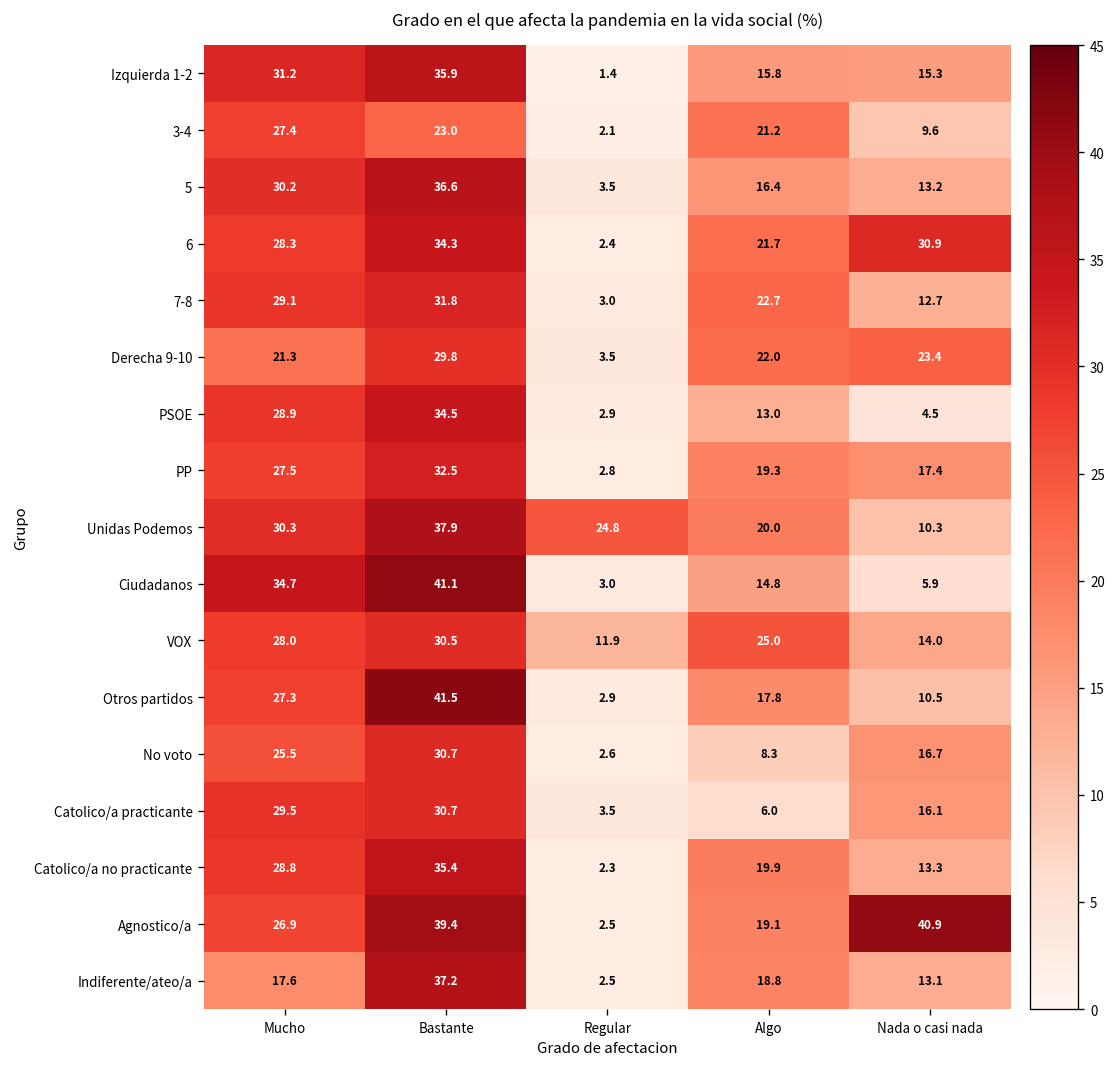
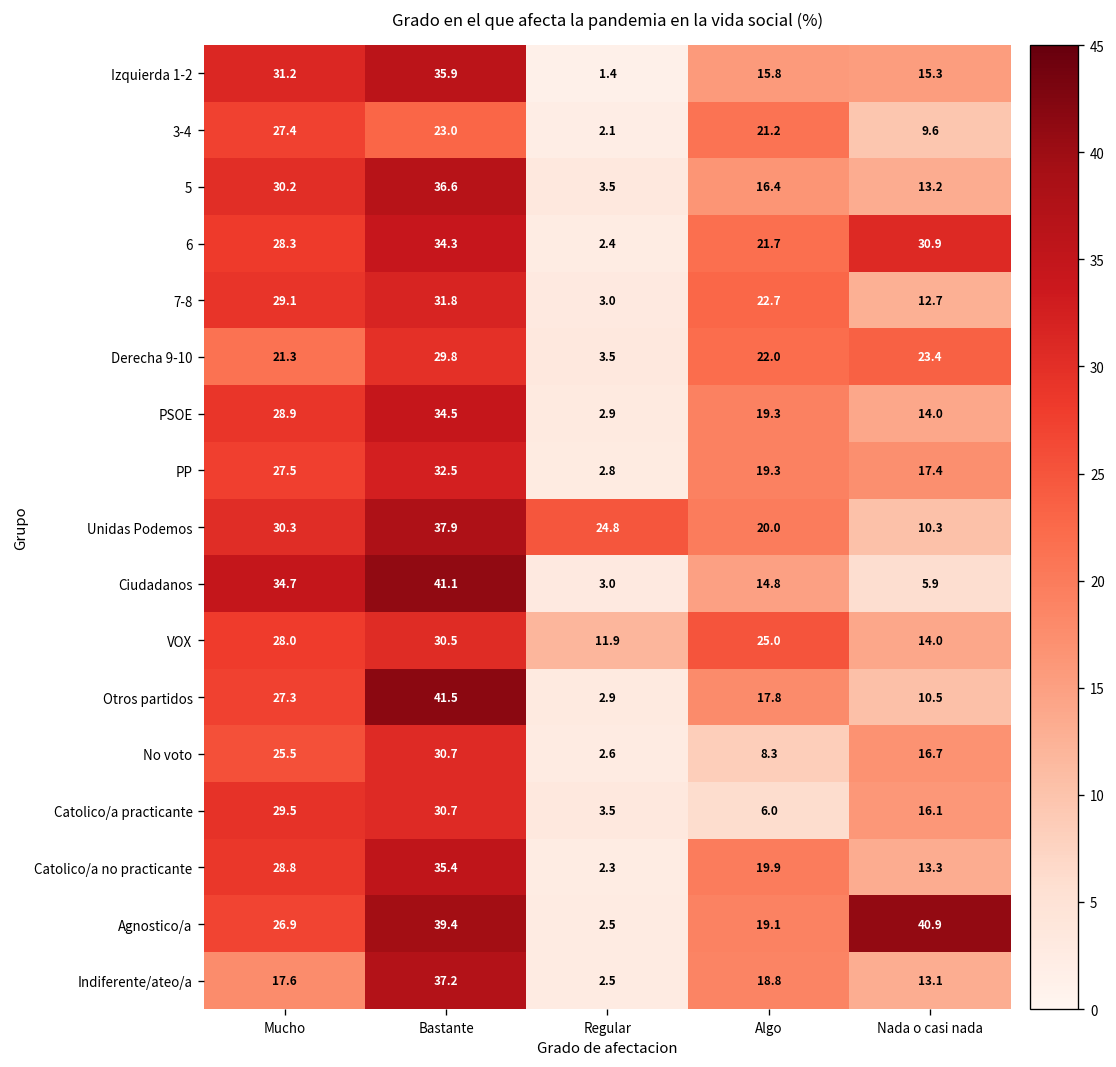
PSOE, Algo: 13.0 -> 19.3
PSOE, Nada o casi nada: 4.5 -> 14.0
